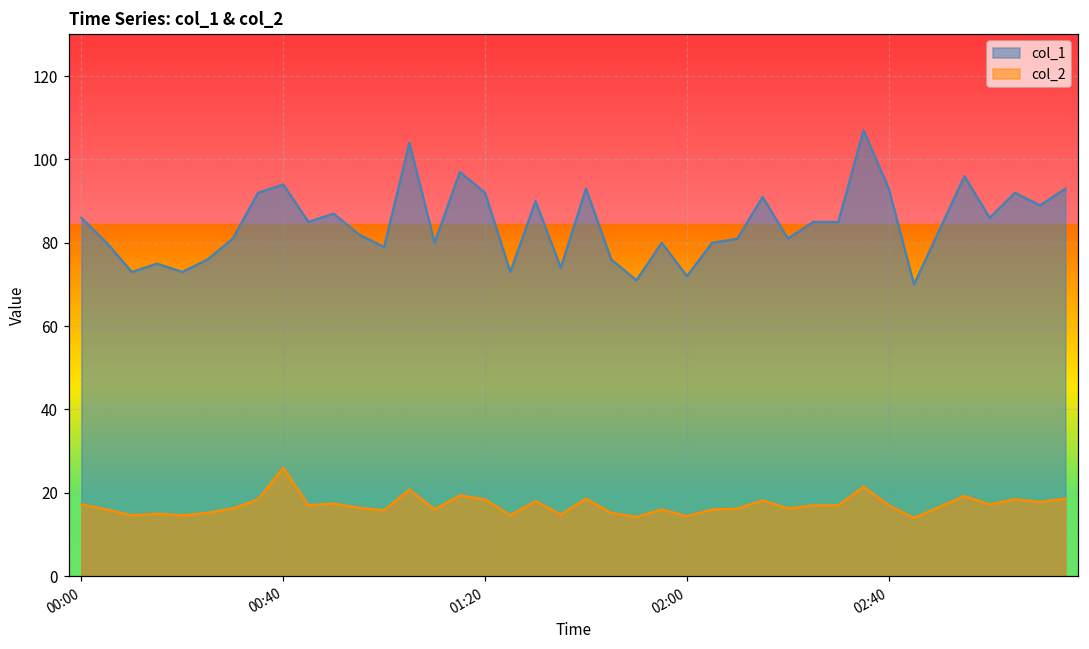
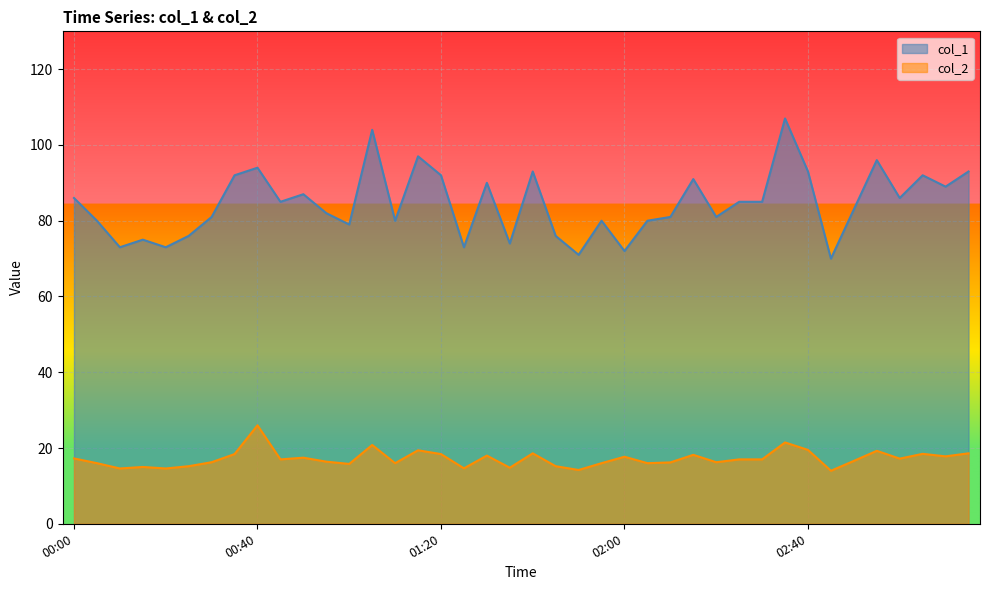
col_2, 02:00: 14 -> 18
col_2, 02:40: 17 -> 20
